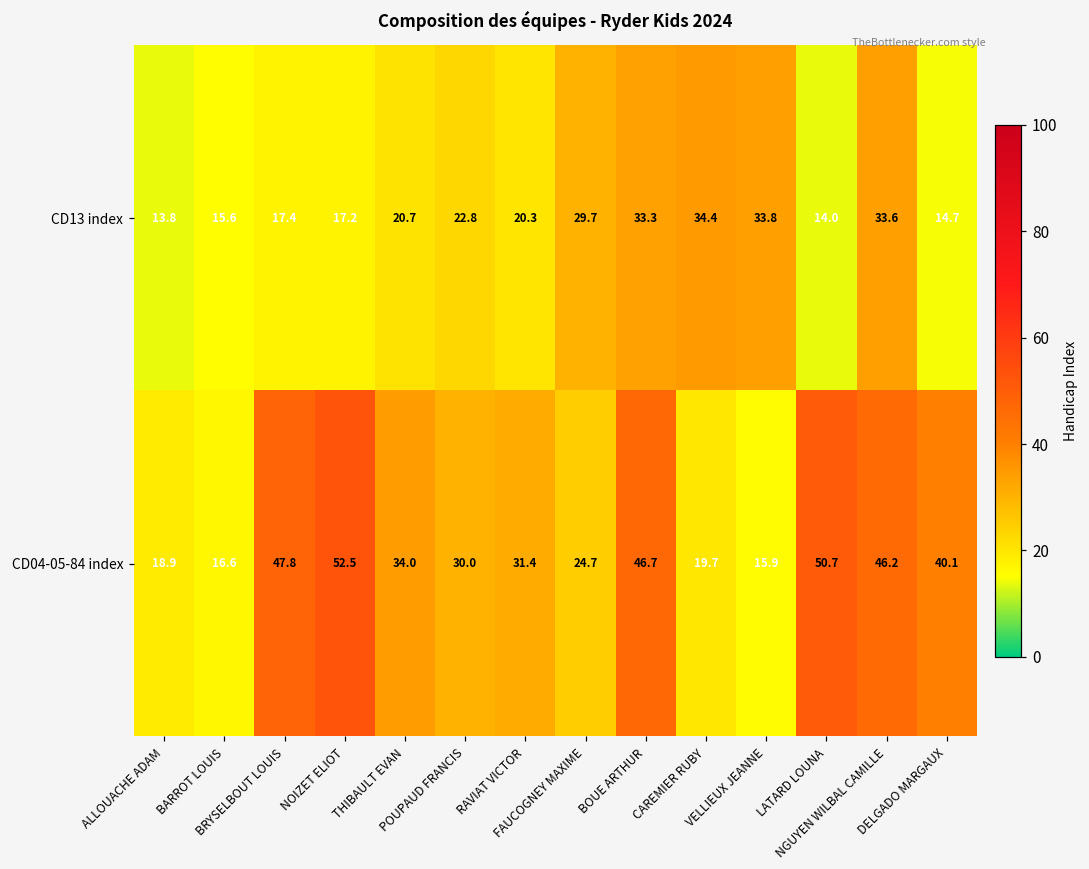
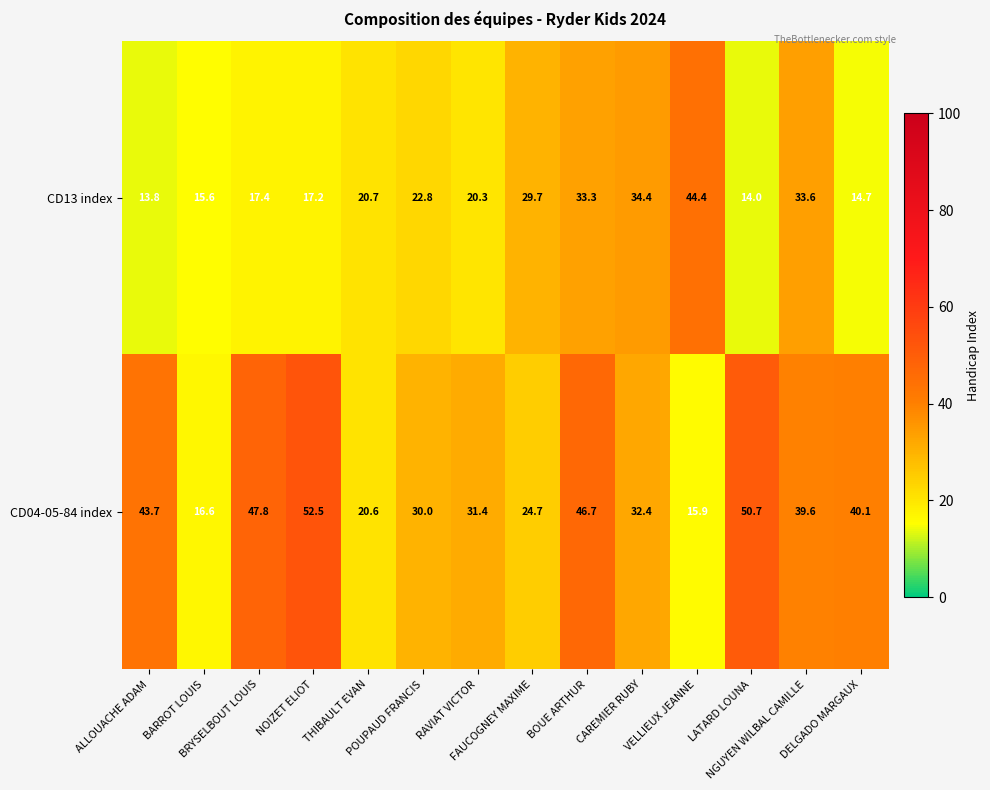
CD13 index, VELLIEUX JEANNE: 33.8 -> 44.4
CD04-05-84 index, ALLOUACHE ADAM: 18.9 -> 43.7
CD04-05-84 index, THIBAULT EVAN: 34.0 -> 20.6
CD04-05-84 index, CAREMIER RUBY: 19.7 -> 32.4
CD04-05-84 index, NGUYEN WILBAL CAMILLE: 46.2 -> 39.6
